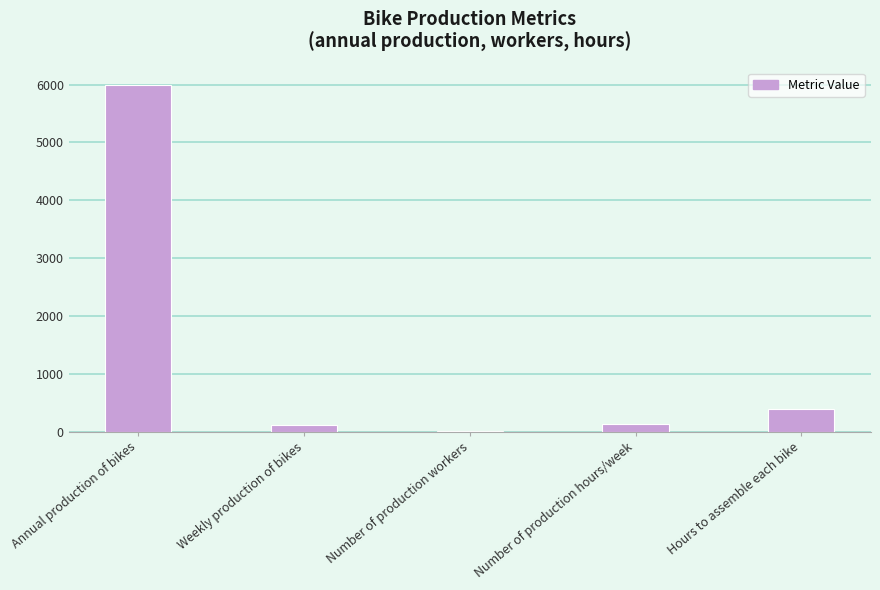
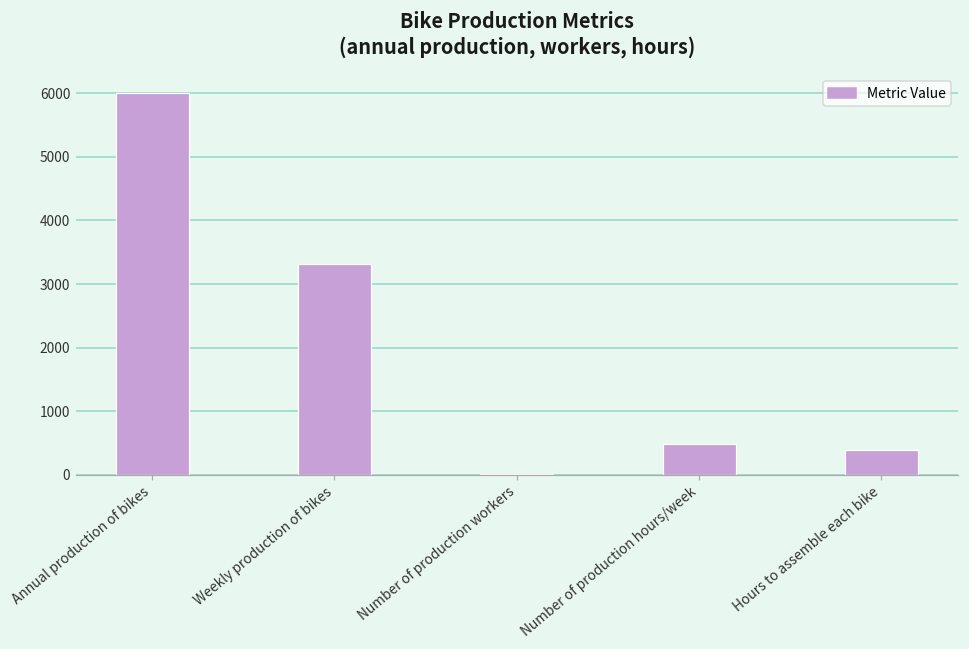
Weekly production of bikes: 100 -> 3300
Number of production hours/week: 100 -> 500
